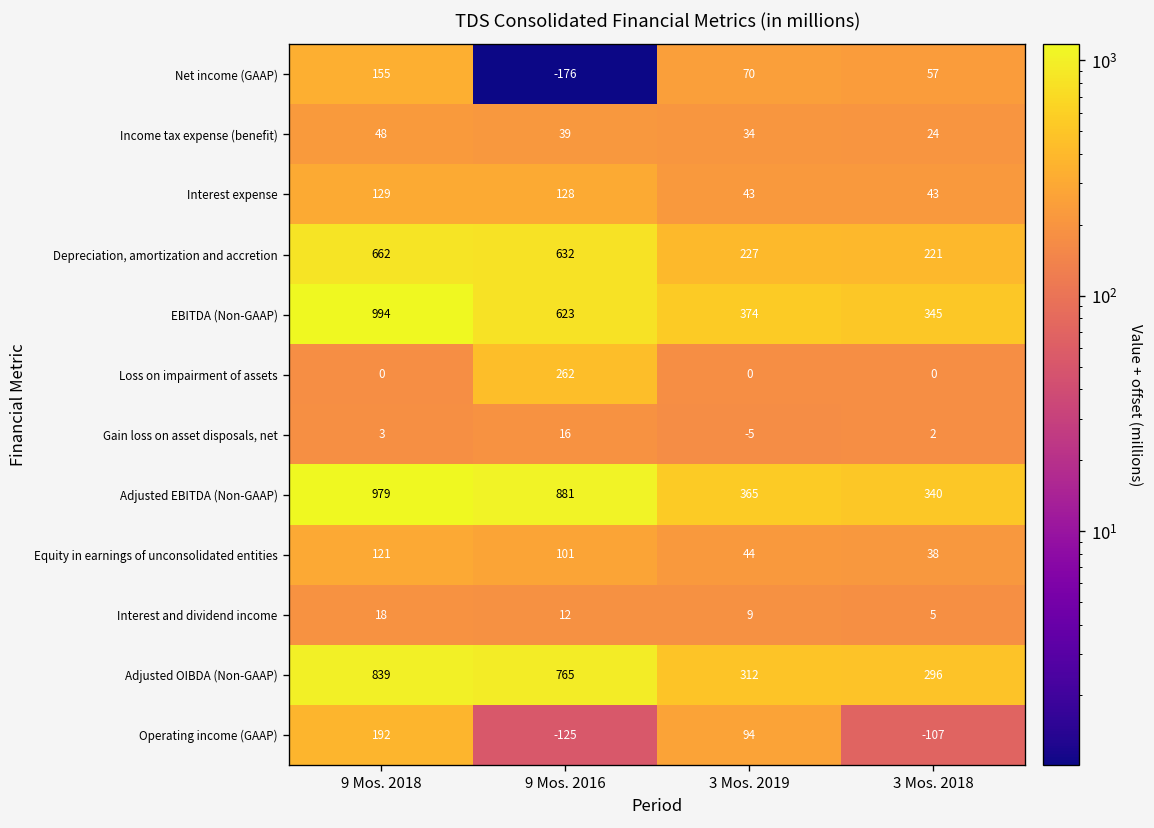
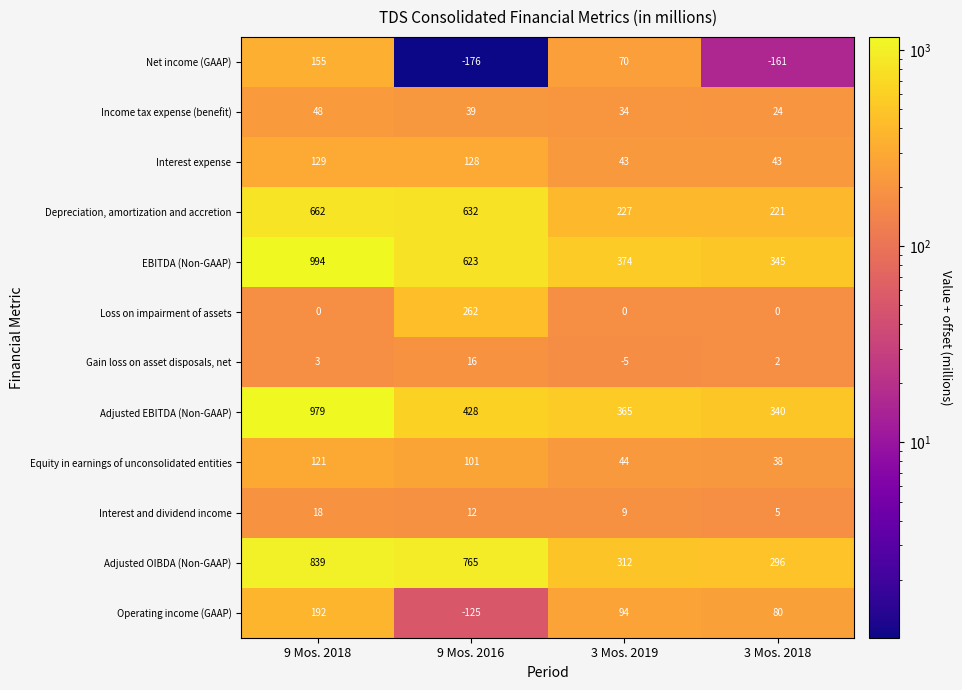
Net income (GAAP), 3 Mos. 2018: 57 -> -161
Adjusted EBITDA (Non-GAAP), 9 Mos. 2016: 881 -> 428
Operating income (GAAP), 3 Mos. 2018: -107 -> 80
